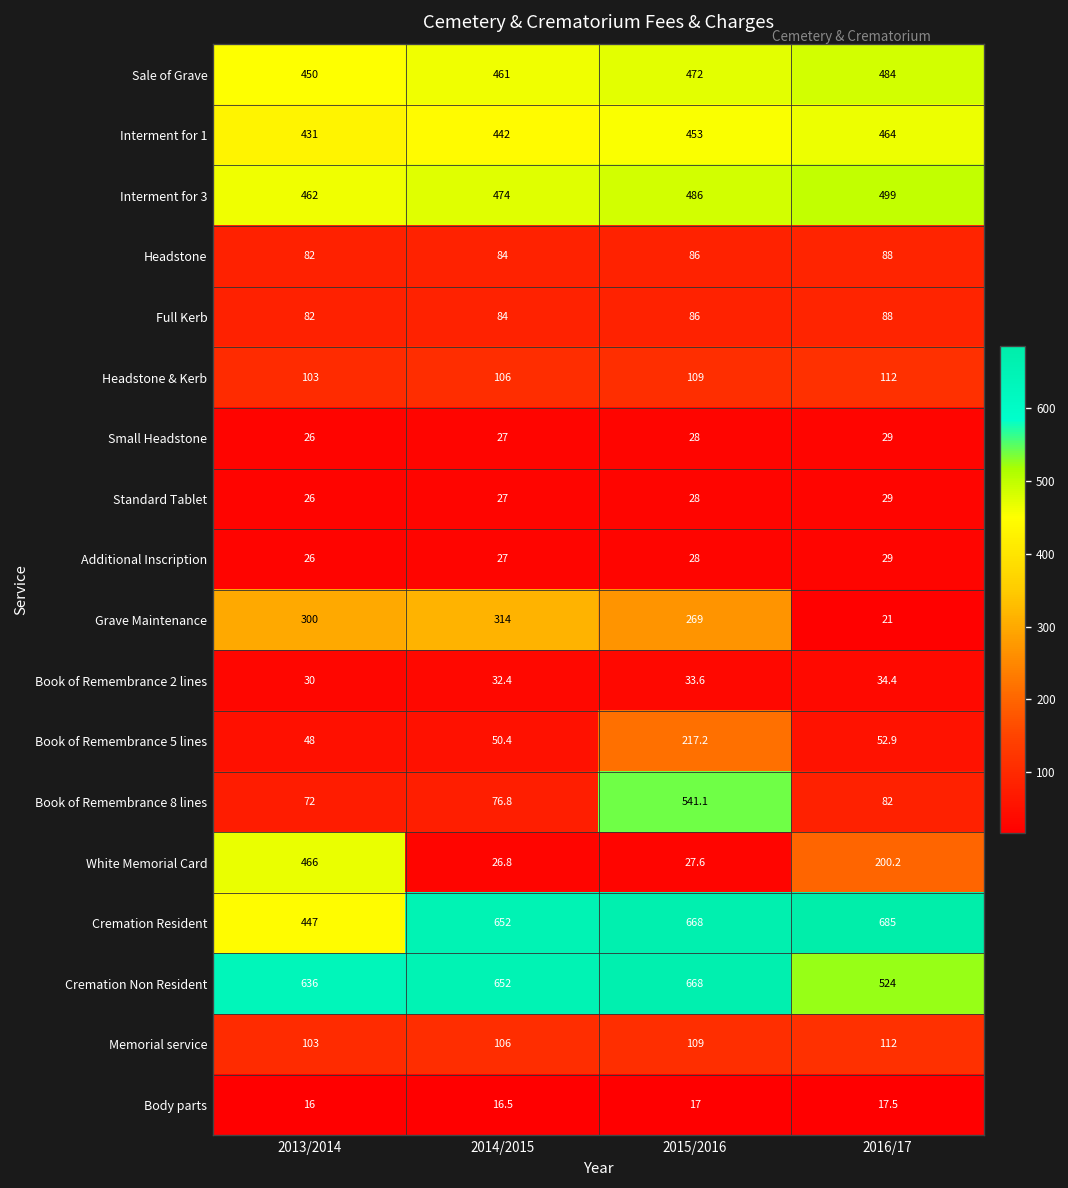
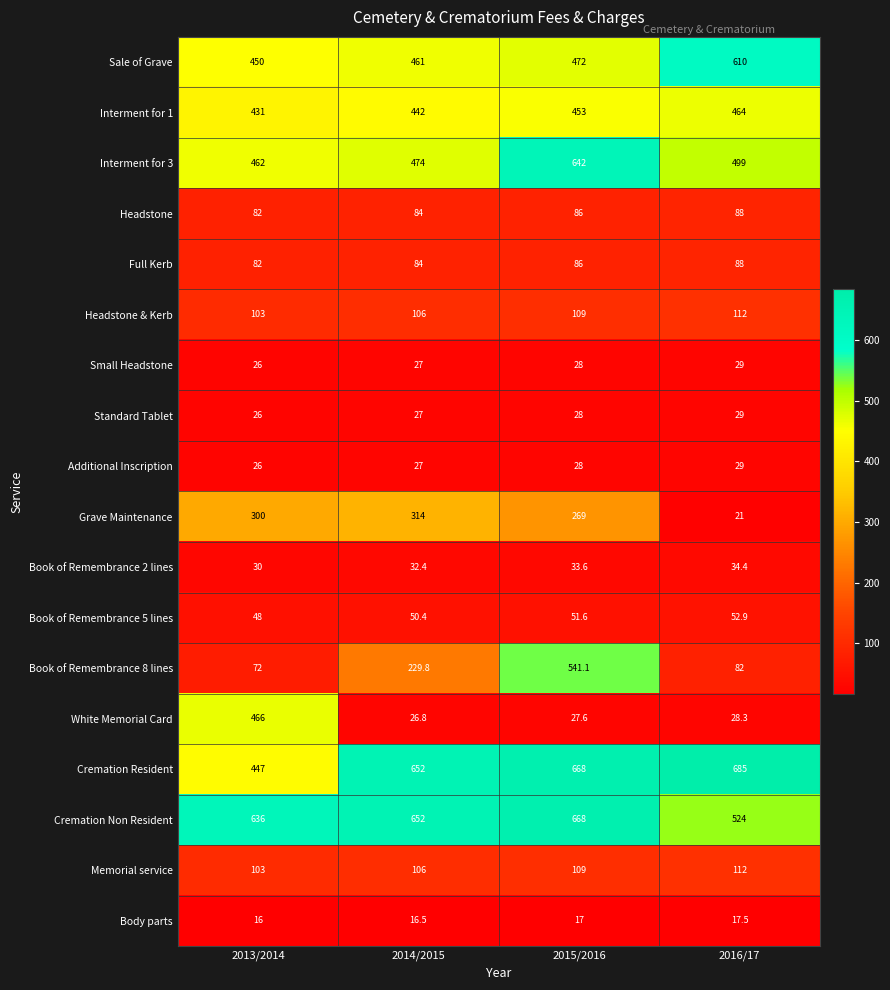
Sale of Grave, 2016/17: 484 -> 610
Interment for 3, 2015/2016: 486 -> 642
Book of Remembrance 5 lines, 2015/2016: 217.2 -> 51.6
Book of Remembrance 8 lines, 2014/2015: 76.8 -> 229.8
White Memorial Card, 2016/17: 200.2 -> 28.3
